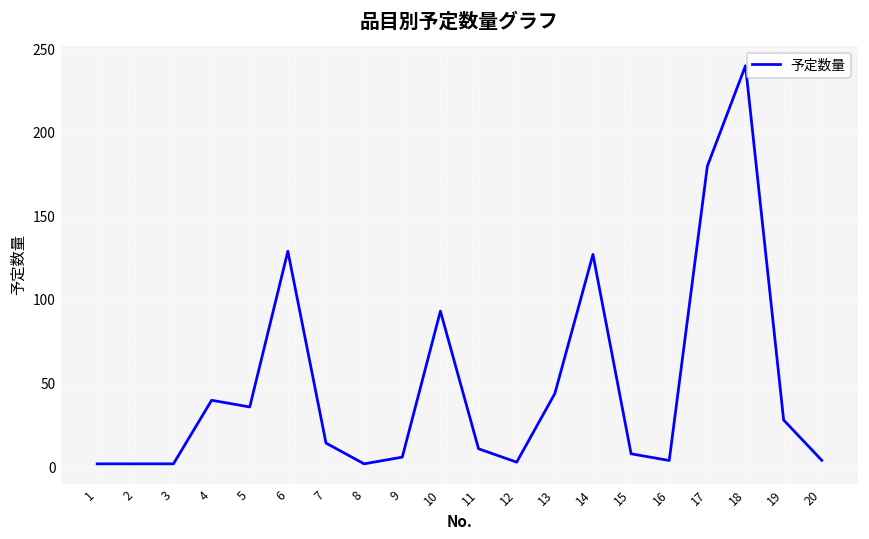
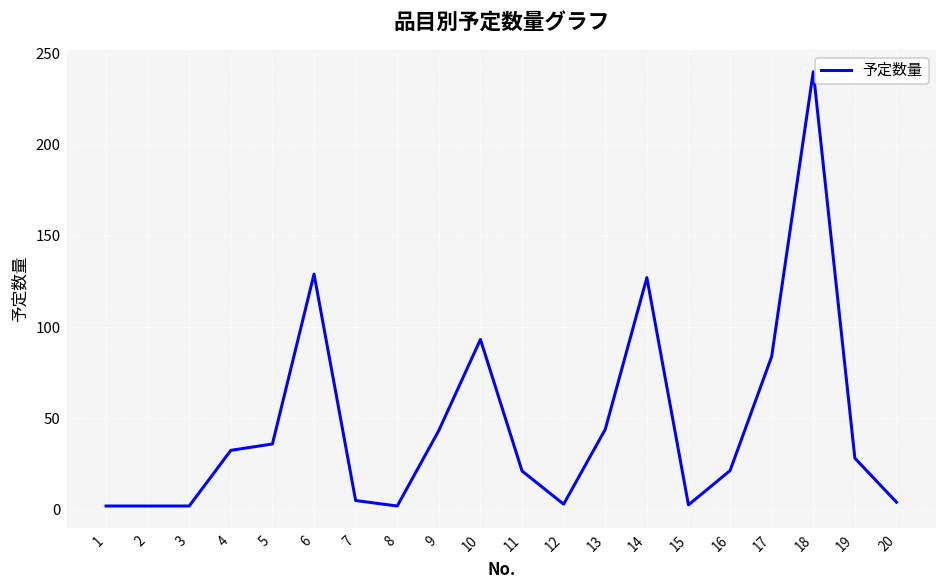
4: 40 -> 33
7: 14 -> 5
9: 6 -> 43
11: 11 -> 21
15: 8 -> 3
16: 4 -> 21
17: 180 -> 84
